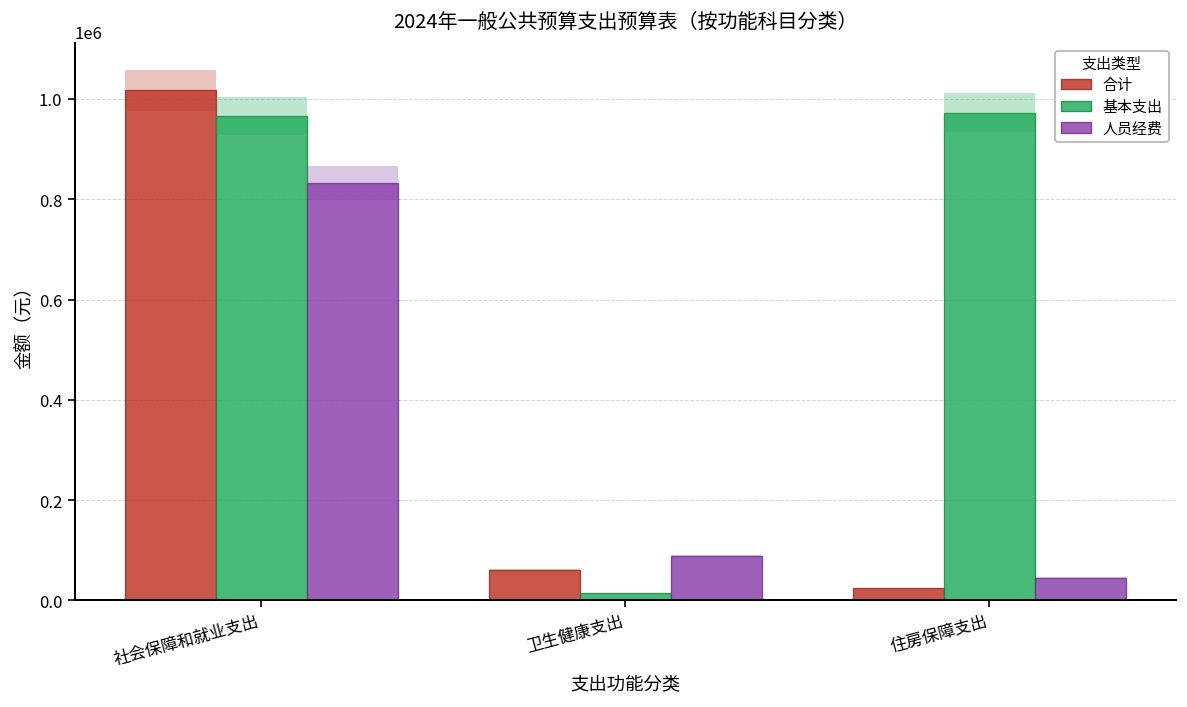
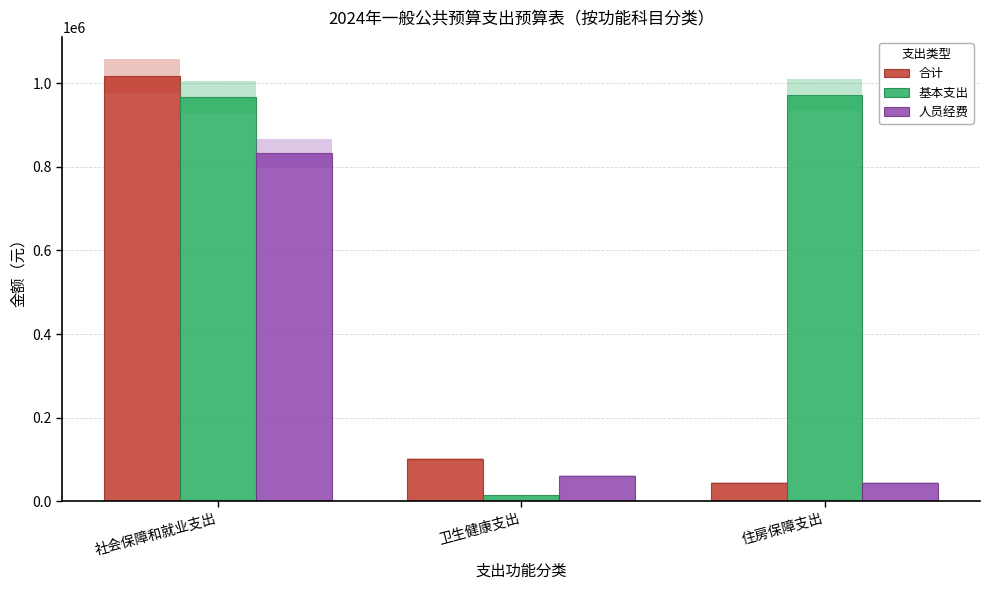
合计, 卫生健康支出: 60000 -> 100000
人员经费, 卫生健康支出: 90000 -> 60000
合计, 住房保障支出: 20000 -> 40000
